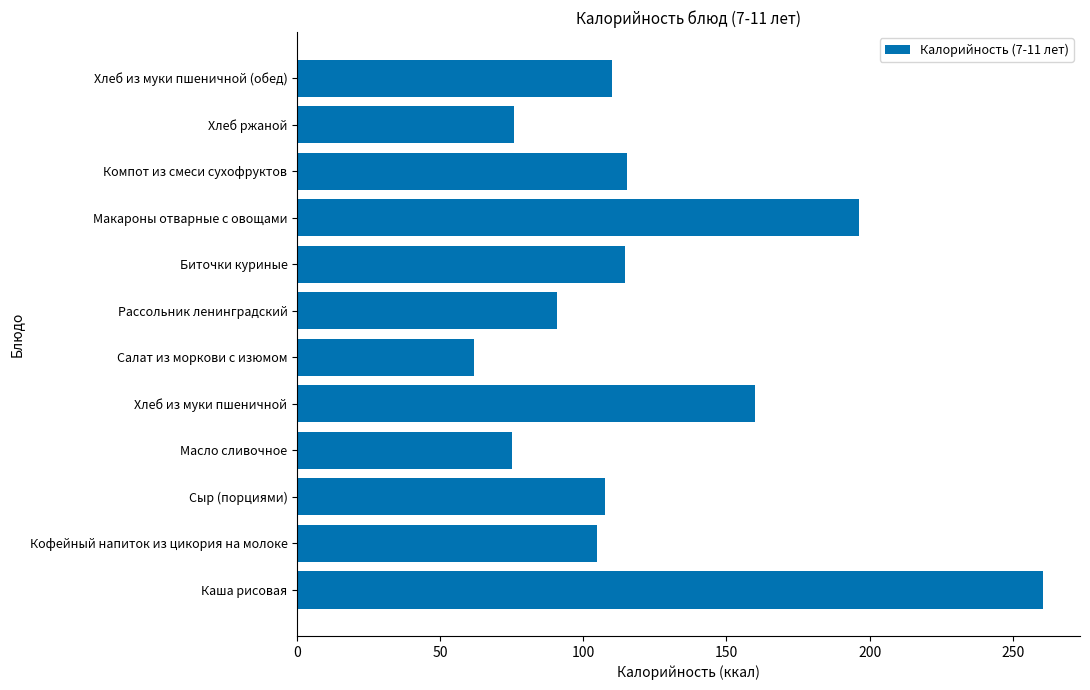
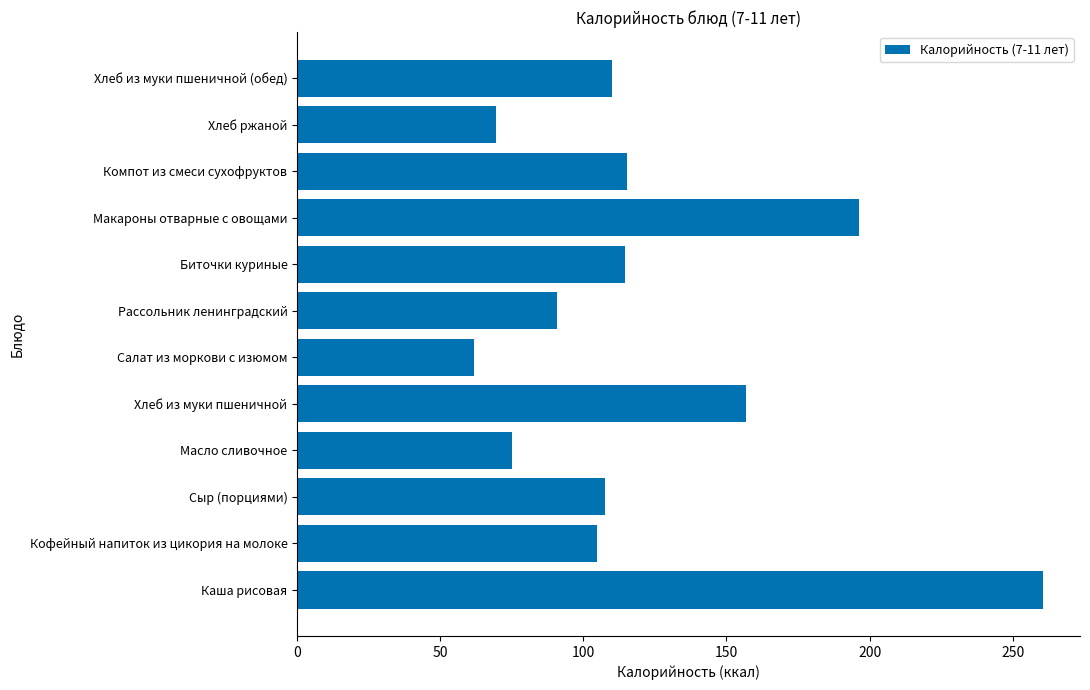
Хлеб ржаной: 76 -> 69
Хлеб из муки пшеничной: 160 -> 157
